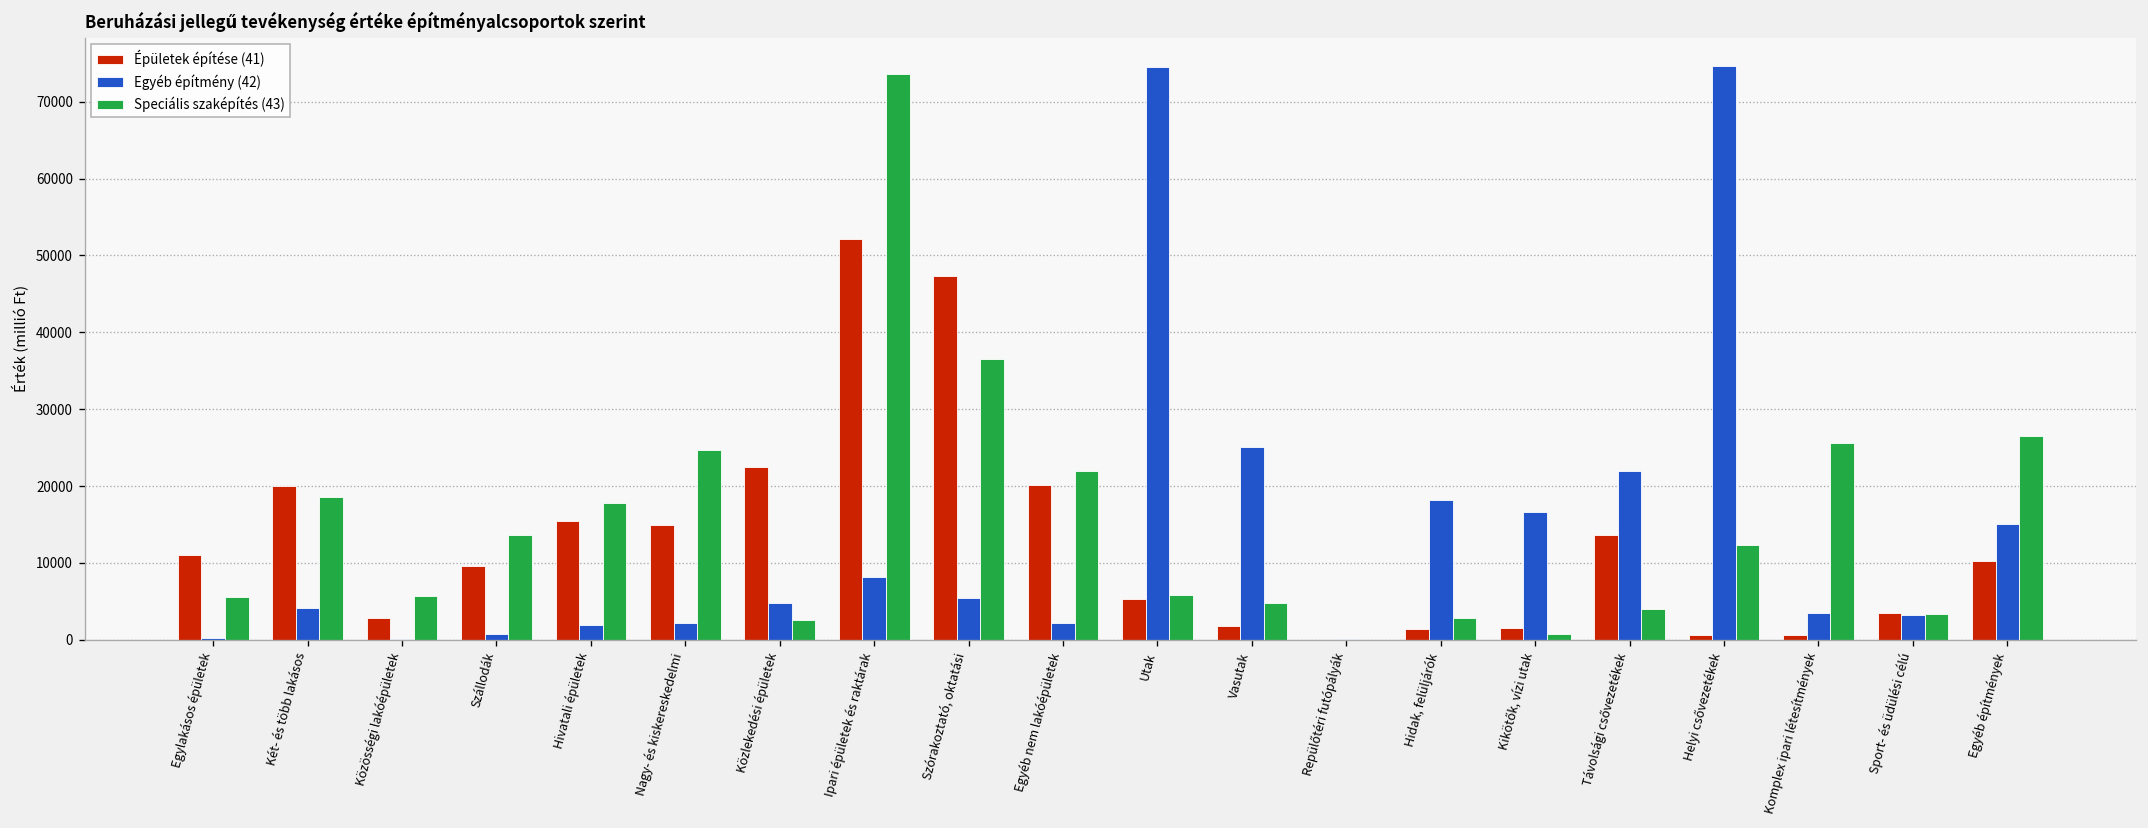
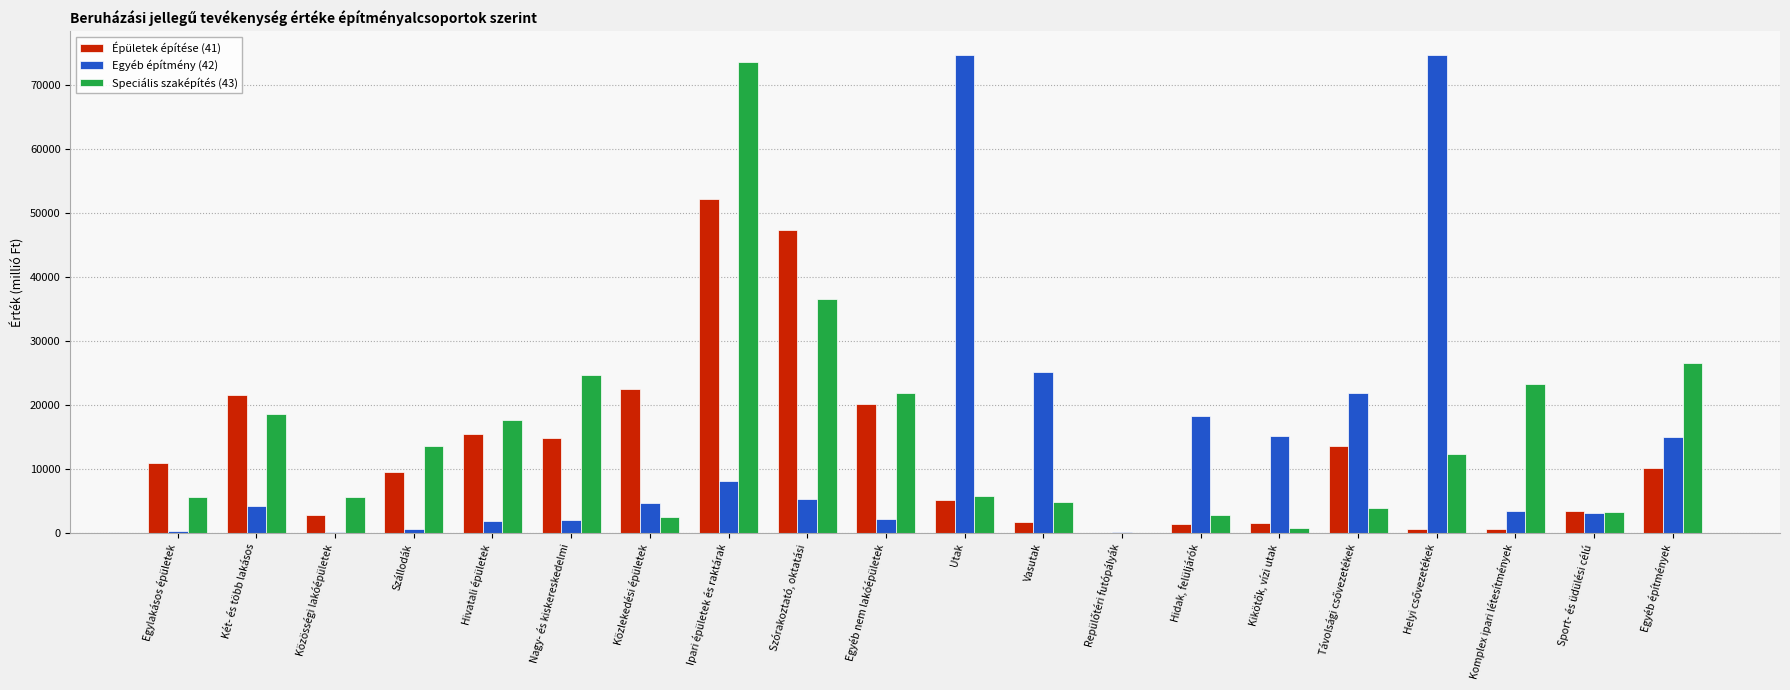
Épületek építése (41), Két- és több lakásos: 20000 -> 22000
Egyéb építmény (42), Kikötők, vízi utak: 17000 -> 15000
Speciális szaképítés (43), Komplex ipari létesítmények: 26000 -> 23000
